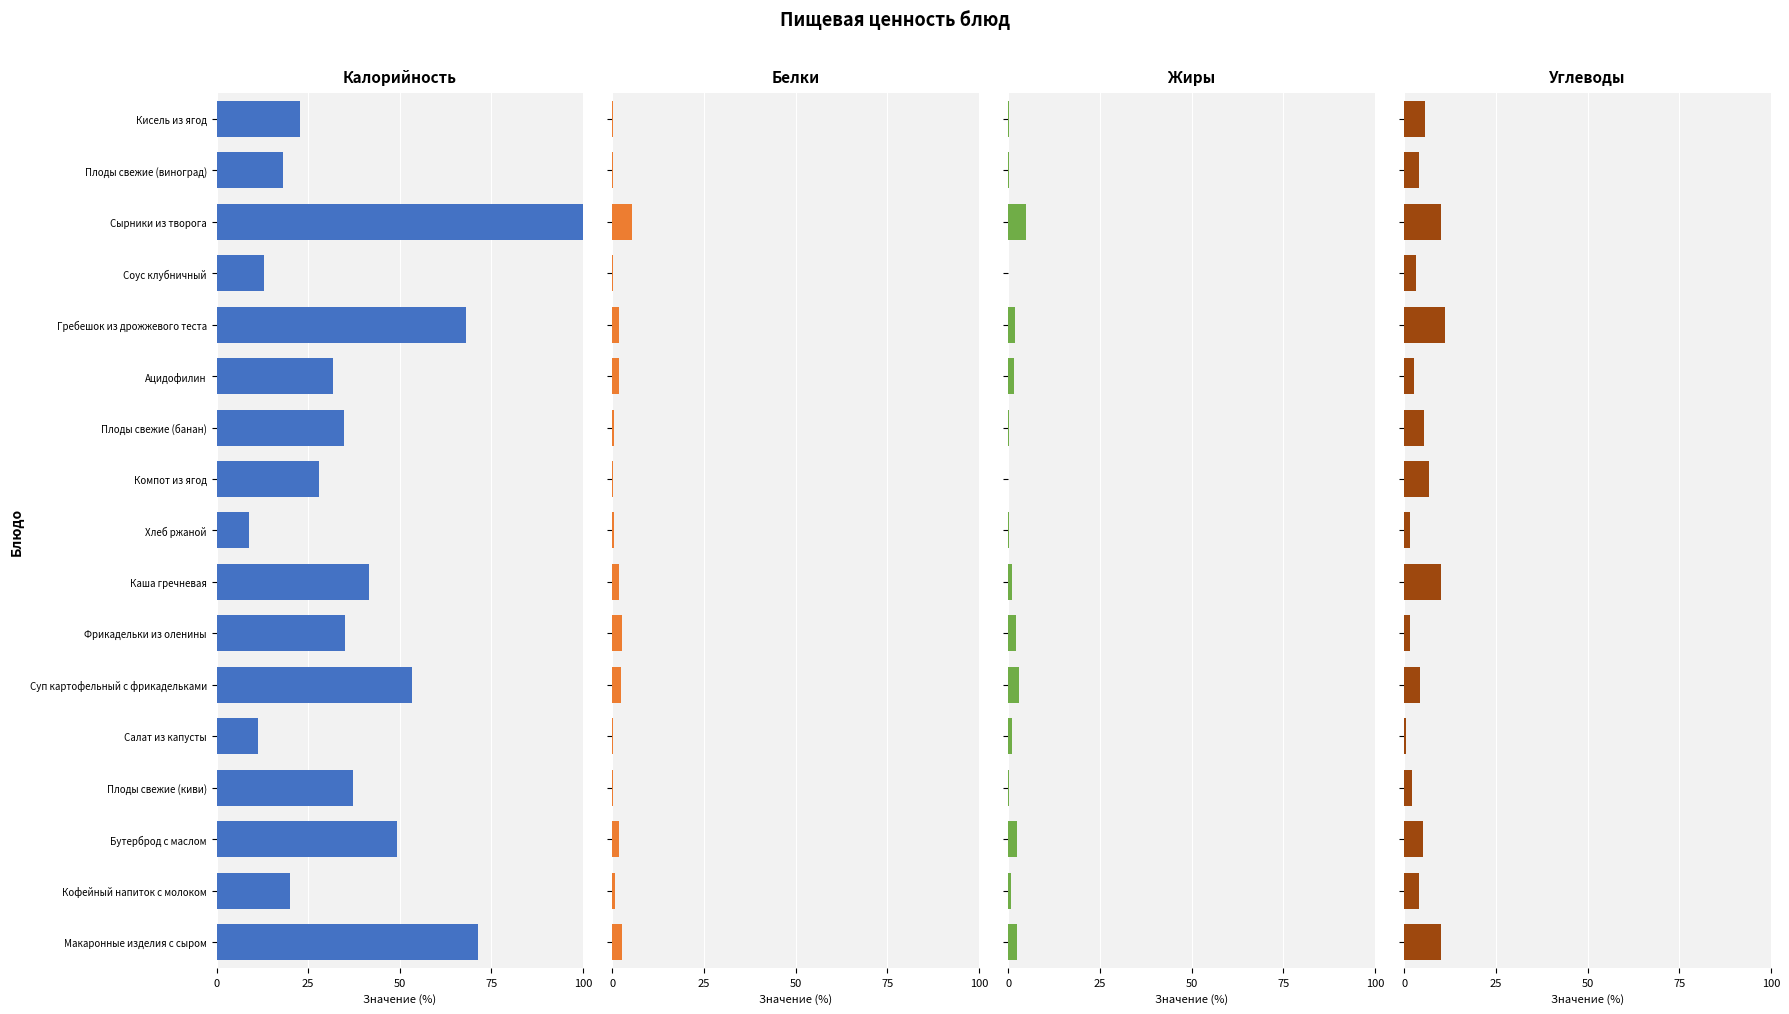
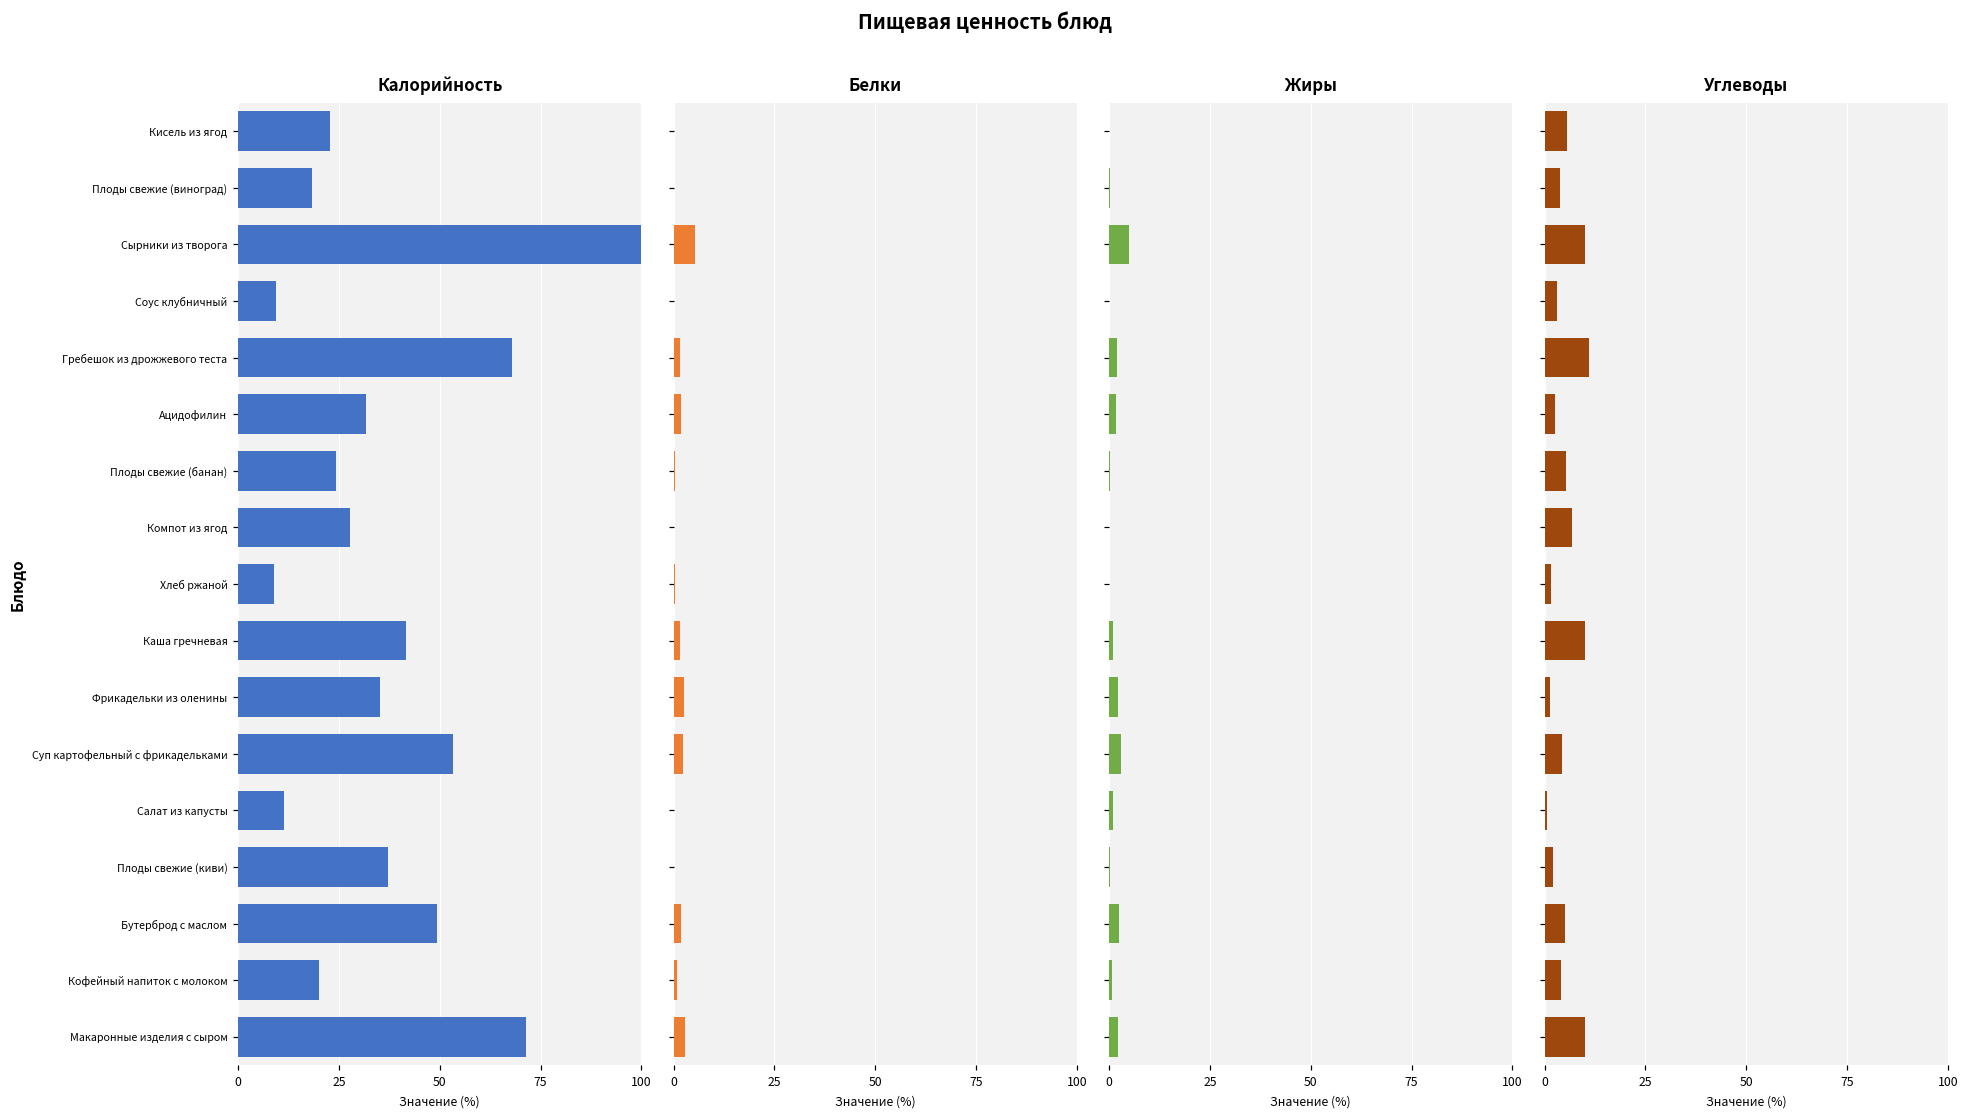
Калорийность, Соус клубничный: 13 -> 9
Калорийность, Плоды свежие (банан): 35 -> 24
